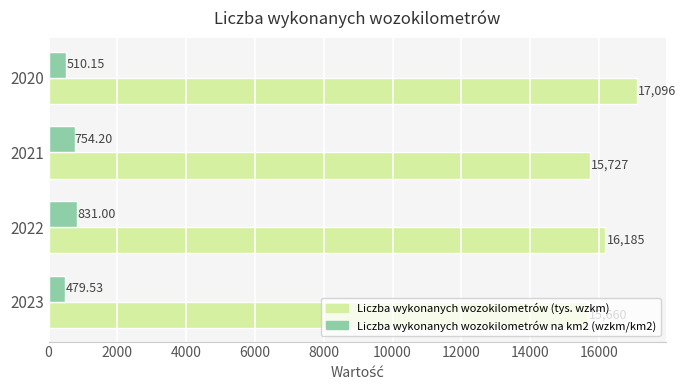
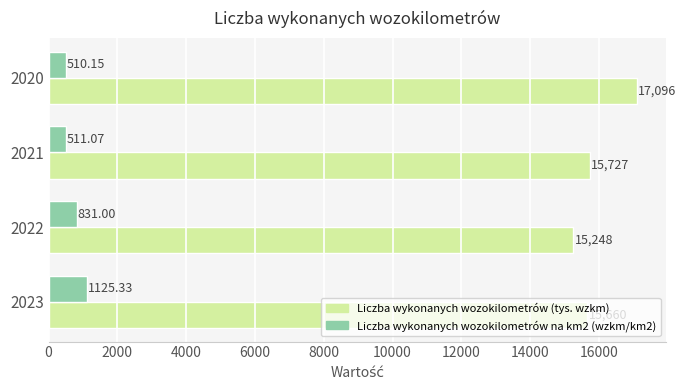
Liczba wykonanych wozokilometrów na km2 (wzkm/km2), 2021: 754.20 -> 511.07
Liczba wykonanych wozokilometrów (tys. wzkm), 2022: 16,185 -> 15,248
Liczba wykonanych wozokilometrów na km2 (wzkm/km2), 2023: 479.53 -> 1125.33
